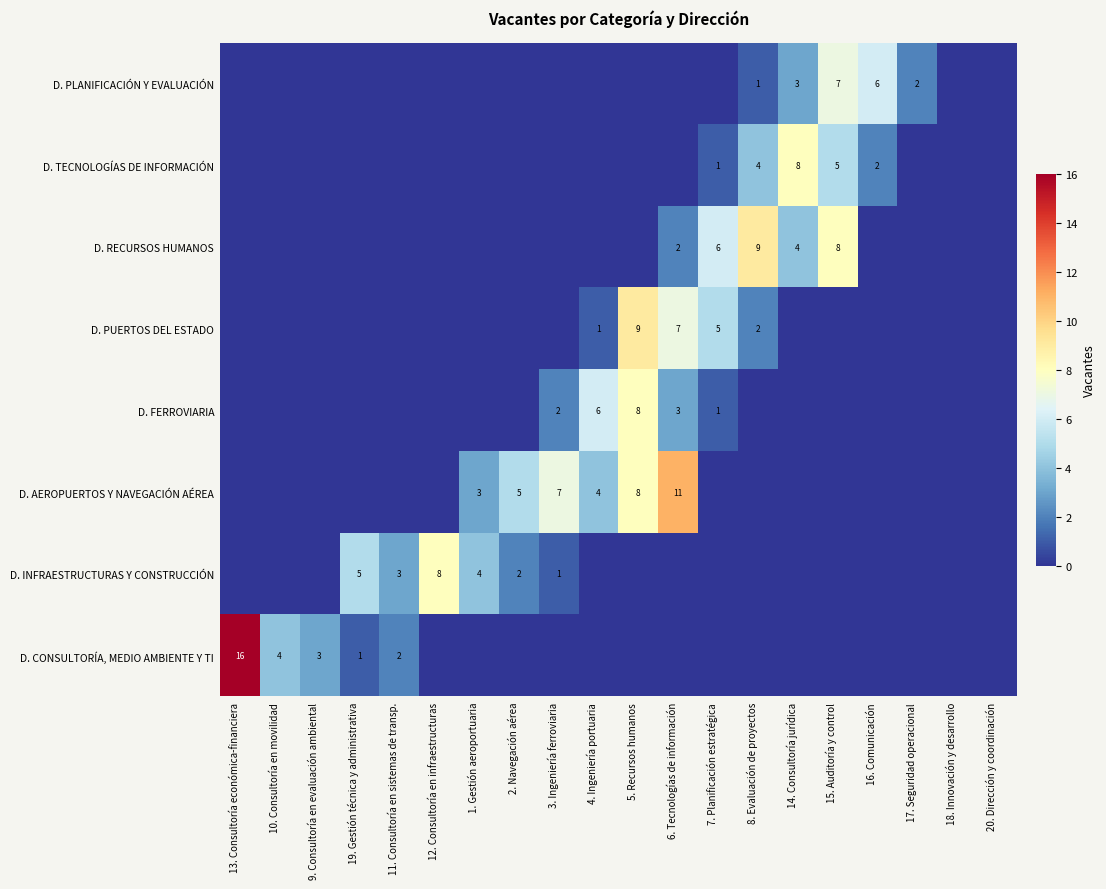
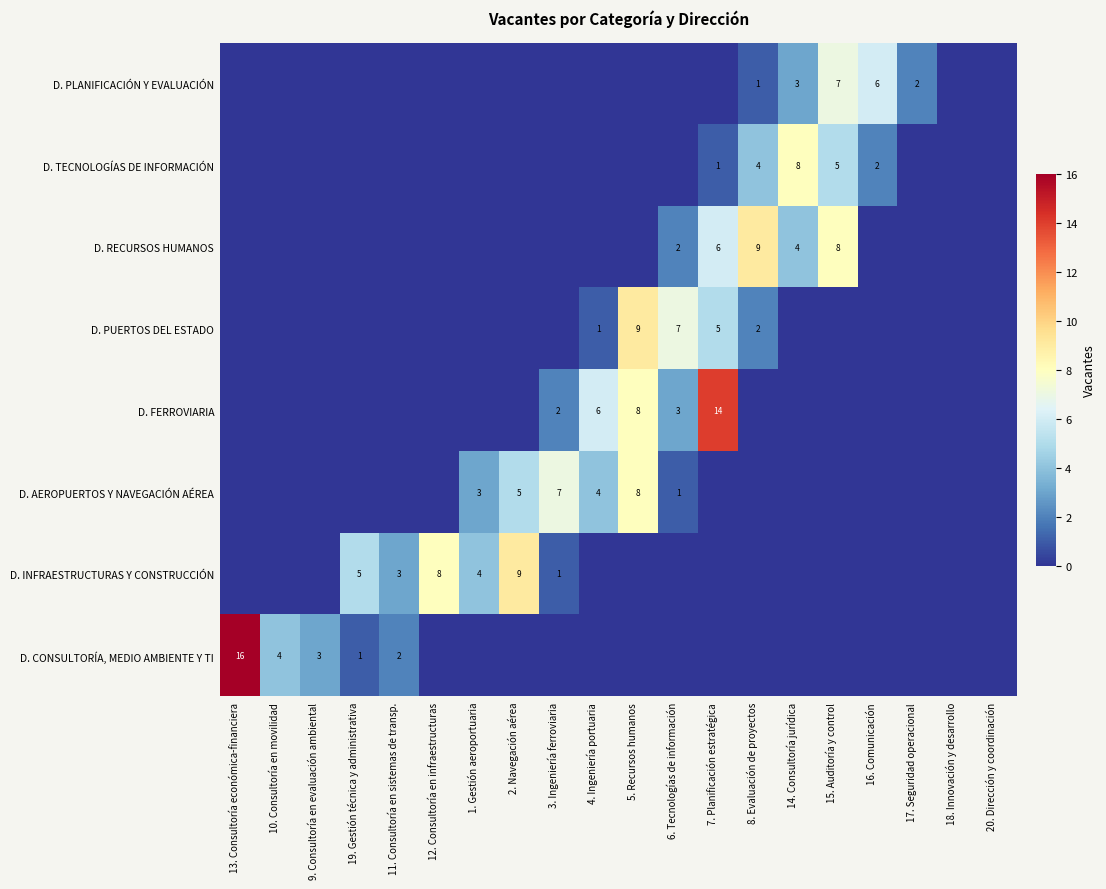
D. FERROVIARIA, 7. Planificación estratégica: 1 -> 14
D. AEROPUERTOS Y NAVEGACIÓN AÉREA, 6. Tecnologías de información: 11 -> 1
D. INFRAESTRUCTURAS Y CONSTRUCCIÓN, 2. Navegación aérea: 2 -> 9
